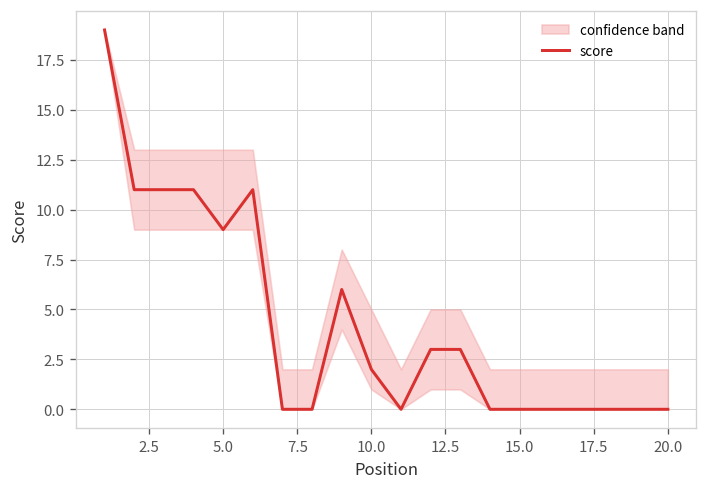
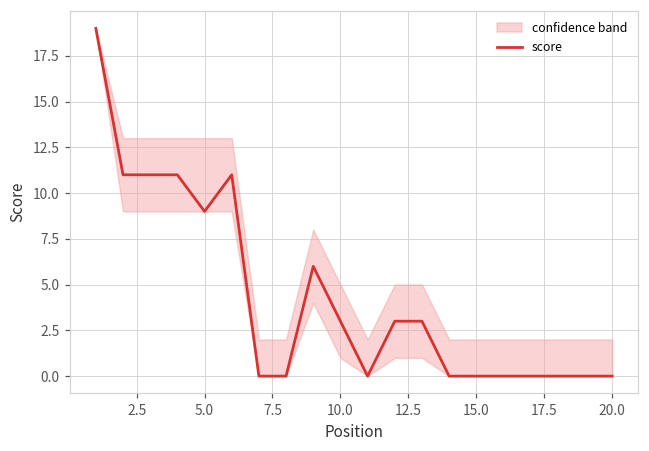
score, 10.0: 2 -> 3
